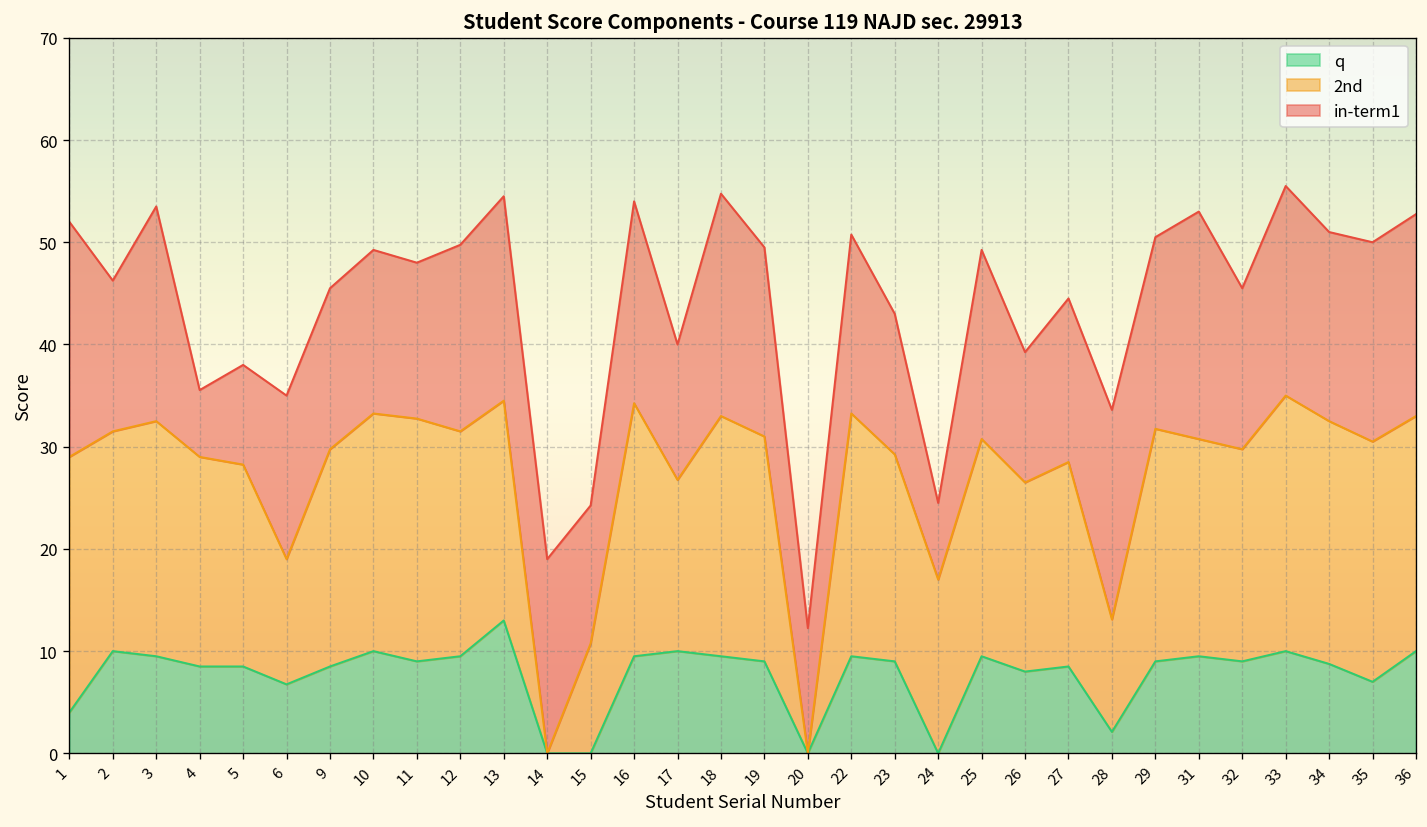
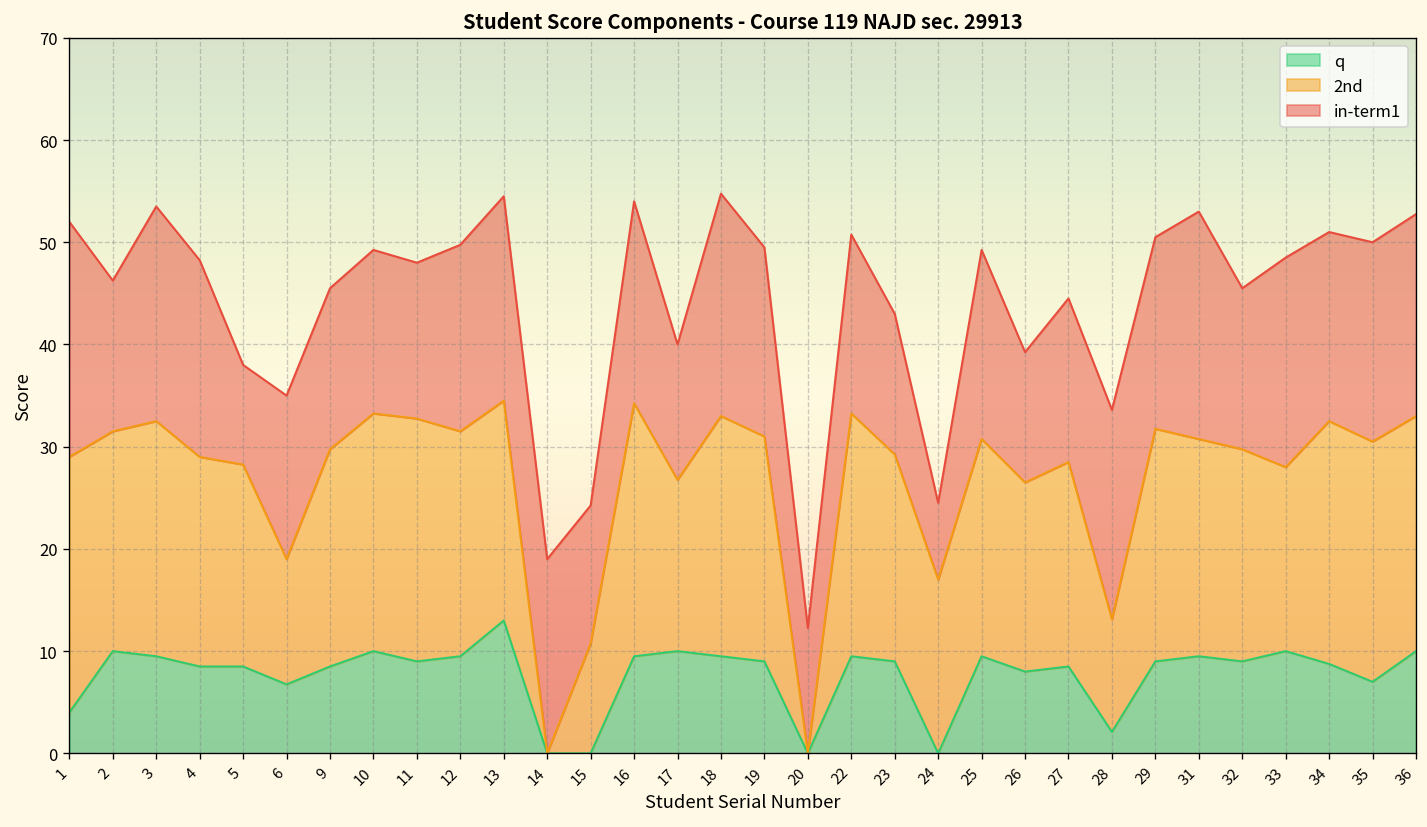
in-term1, 4: 7 -> 19
2nd, 33: 25 -> 18
